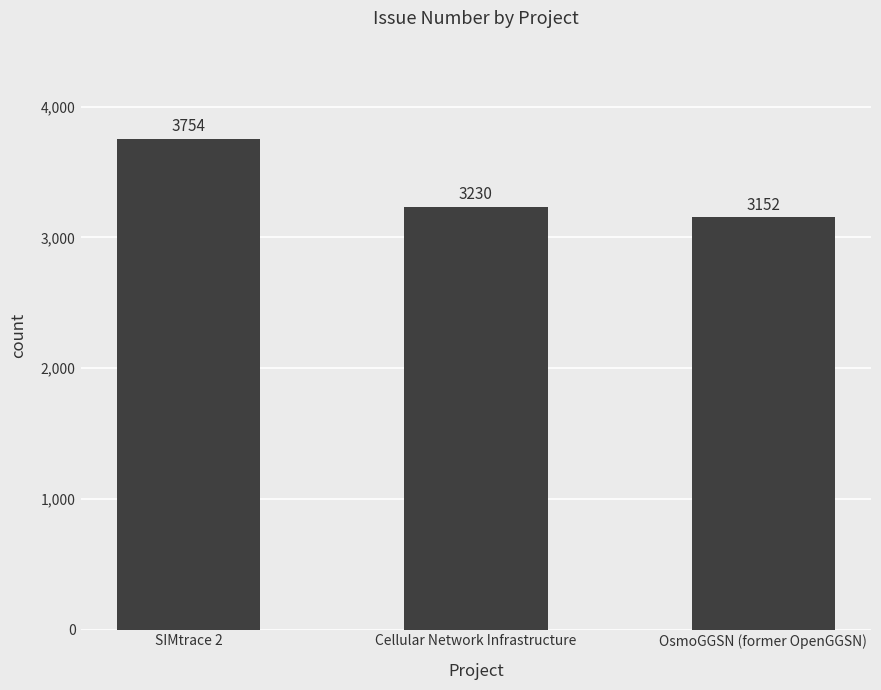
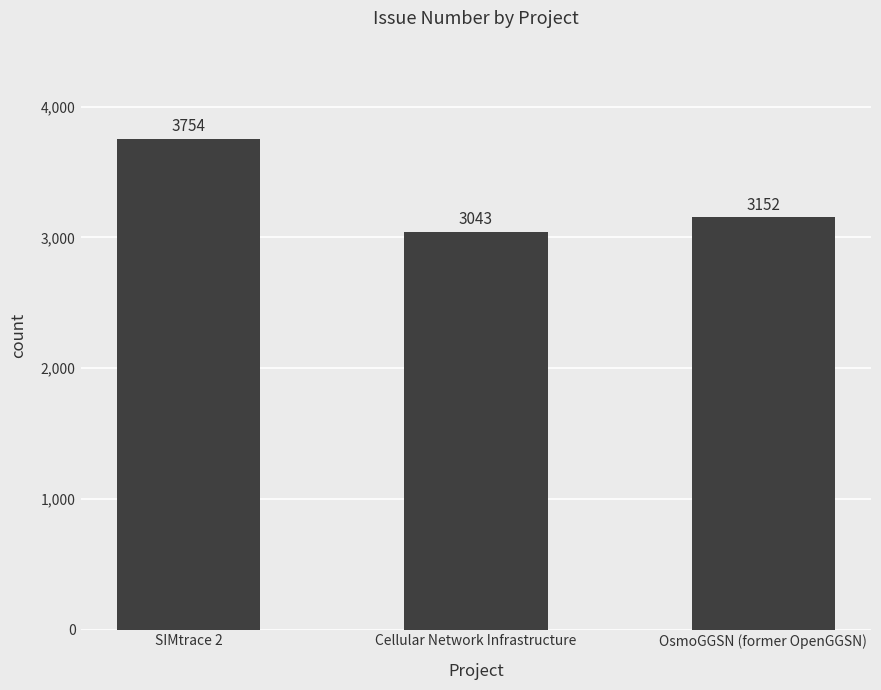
Cellular Network Infrastructure: 3230 -> 3043
